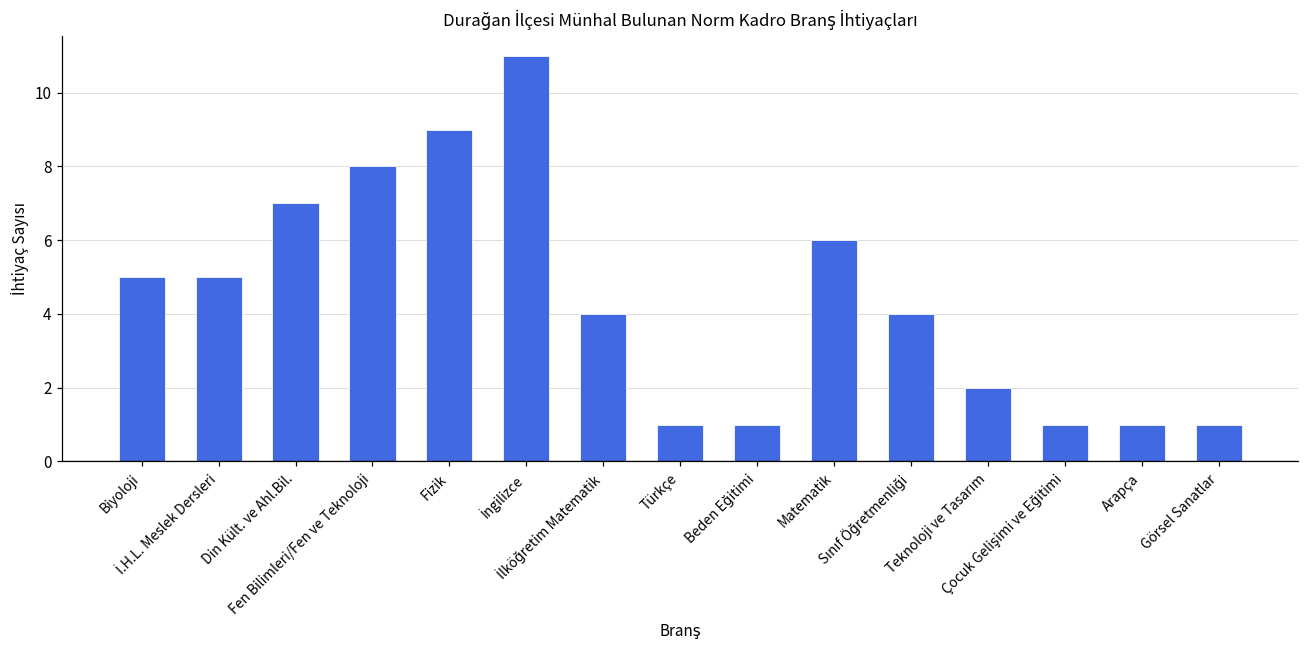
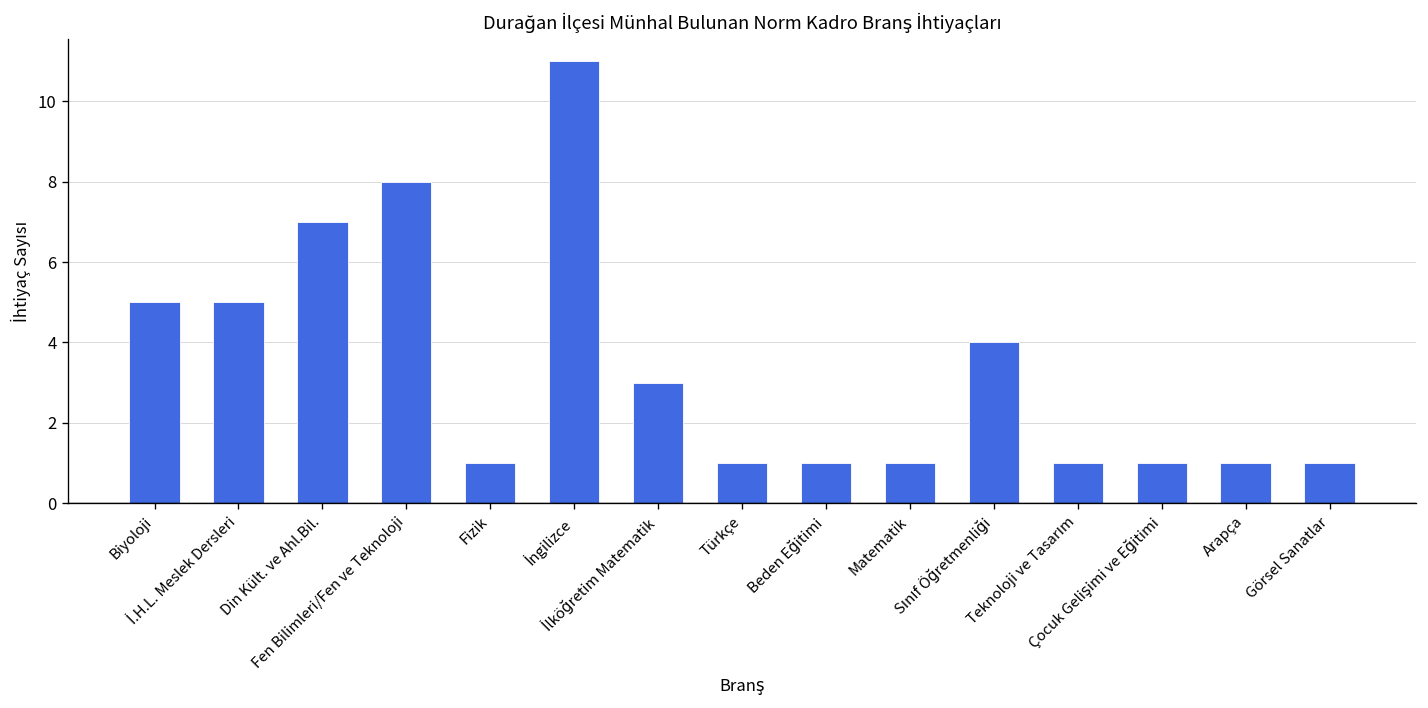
Fizik: 9 -> 1
İlköğretim Matematik: 4 -> 3
Matematik: 6 -> 1
Teknoloji ve Tasarım: 2 -> 1
